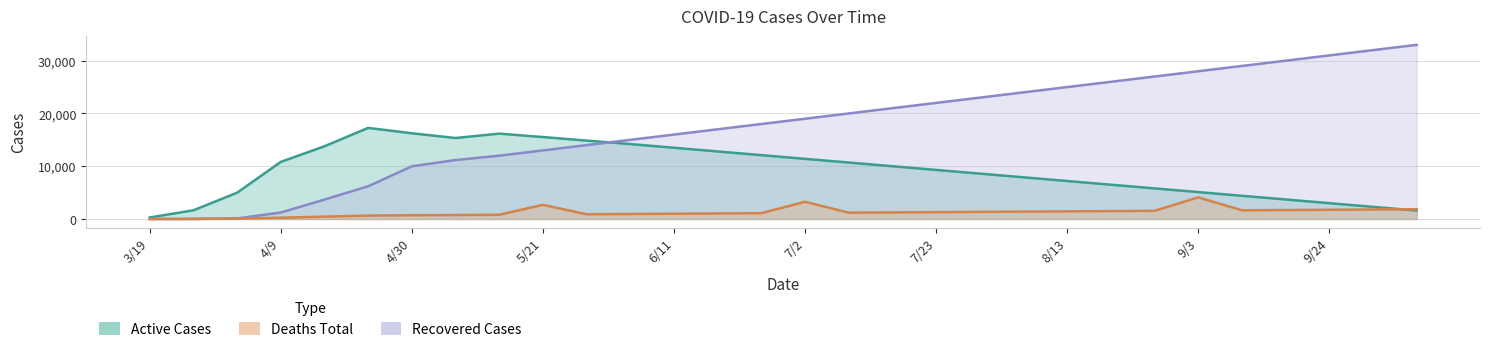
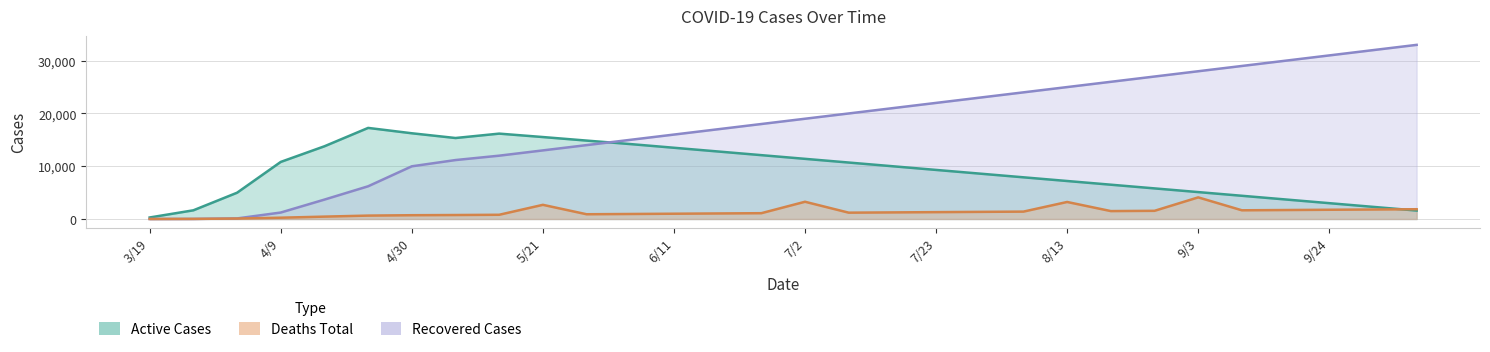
Deaths Total, 8/13: 1,000 -> 3,000
